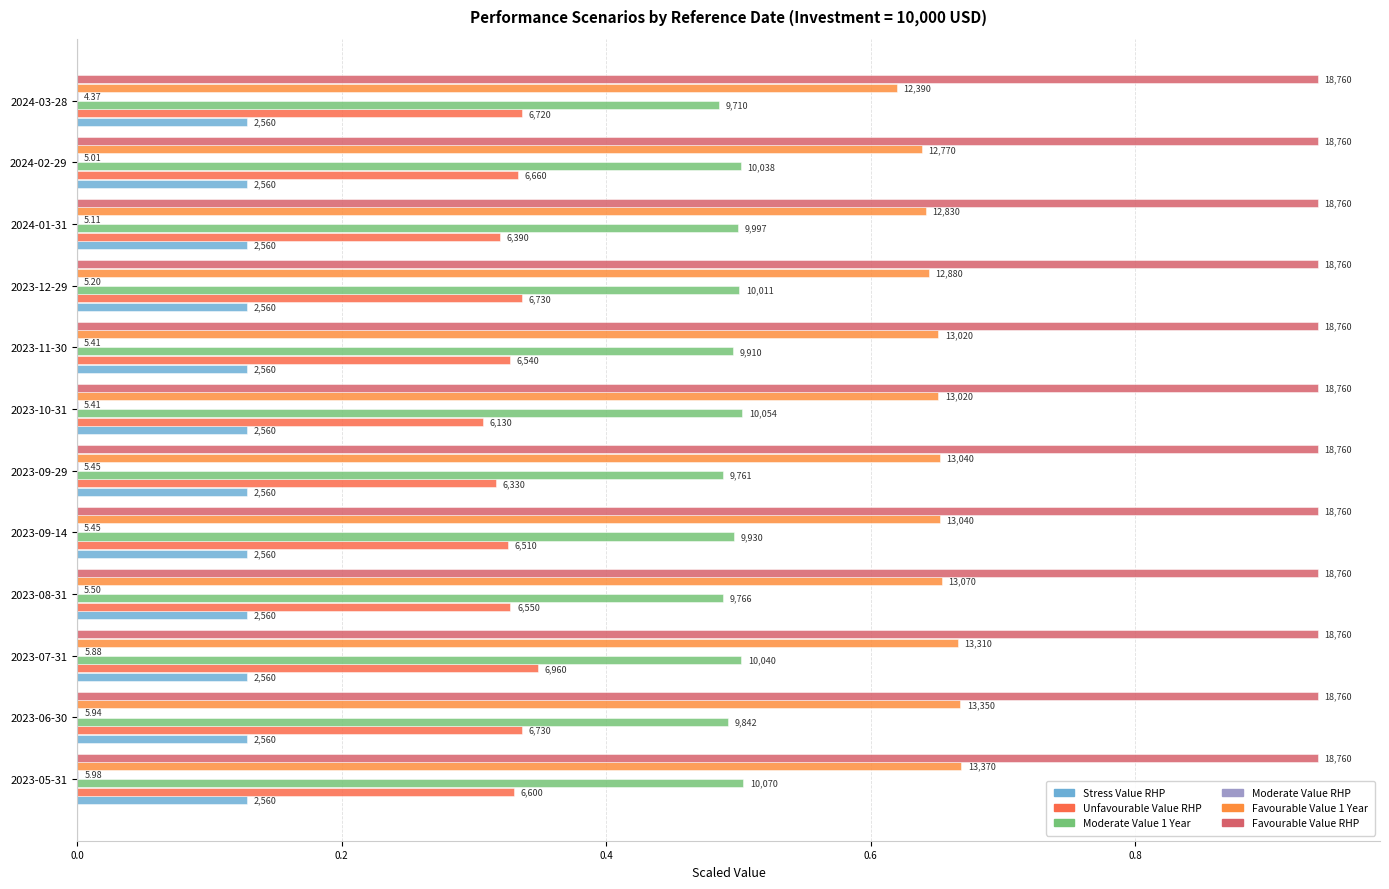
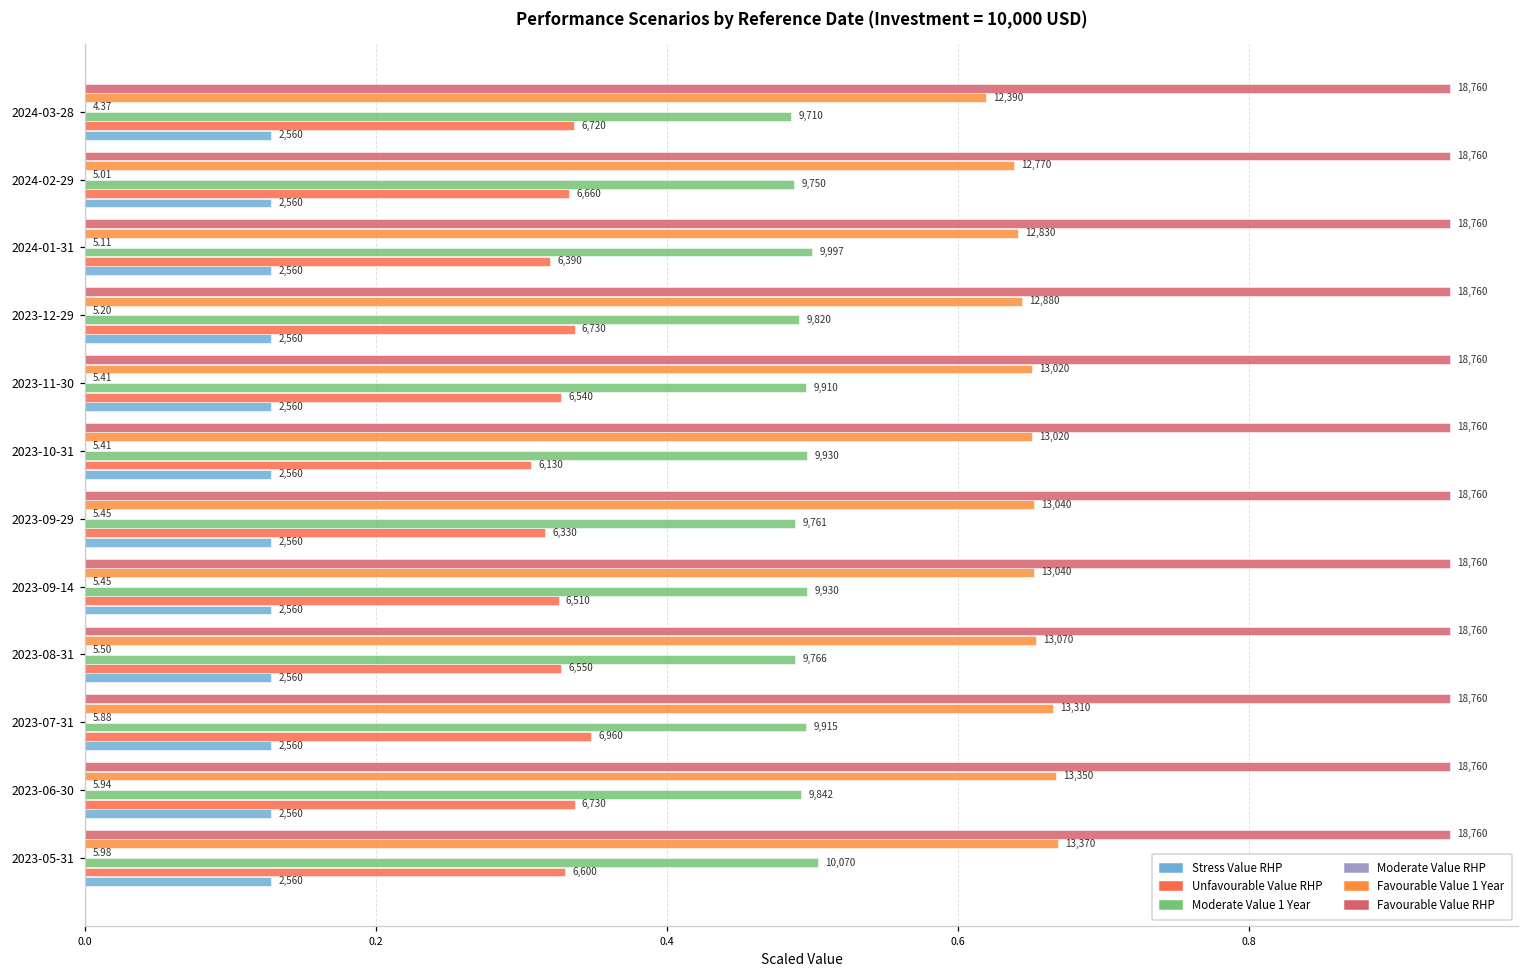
Moderate Value 1 Year, 2024-02-29: 10,038 -> 9,750
Moderate Value 1 Year, 2023-12-29: 10,011 -> 9,820
Moderate Value 1 Year, 2023-10-31: 10,054 -> 9,930
Moderate Value 1 Year, 2023-07-31: 10,040 -> 9,915
